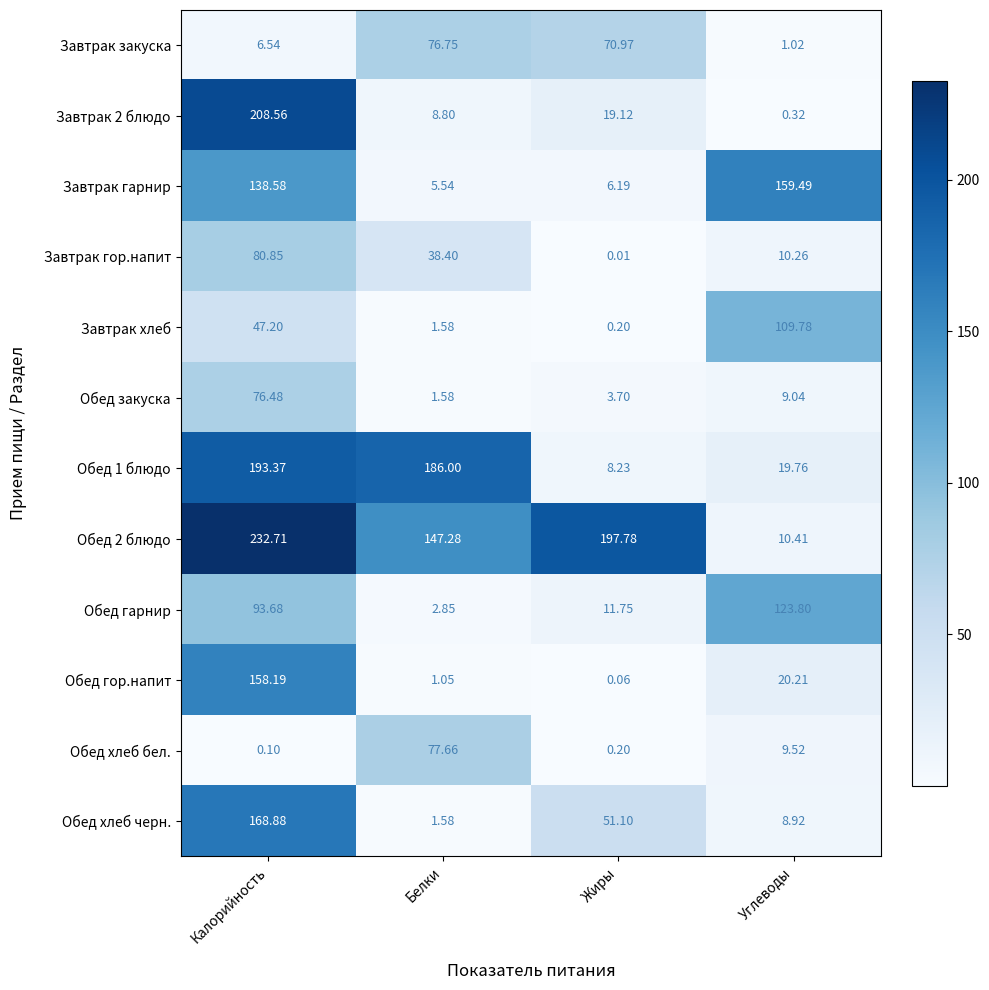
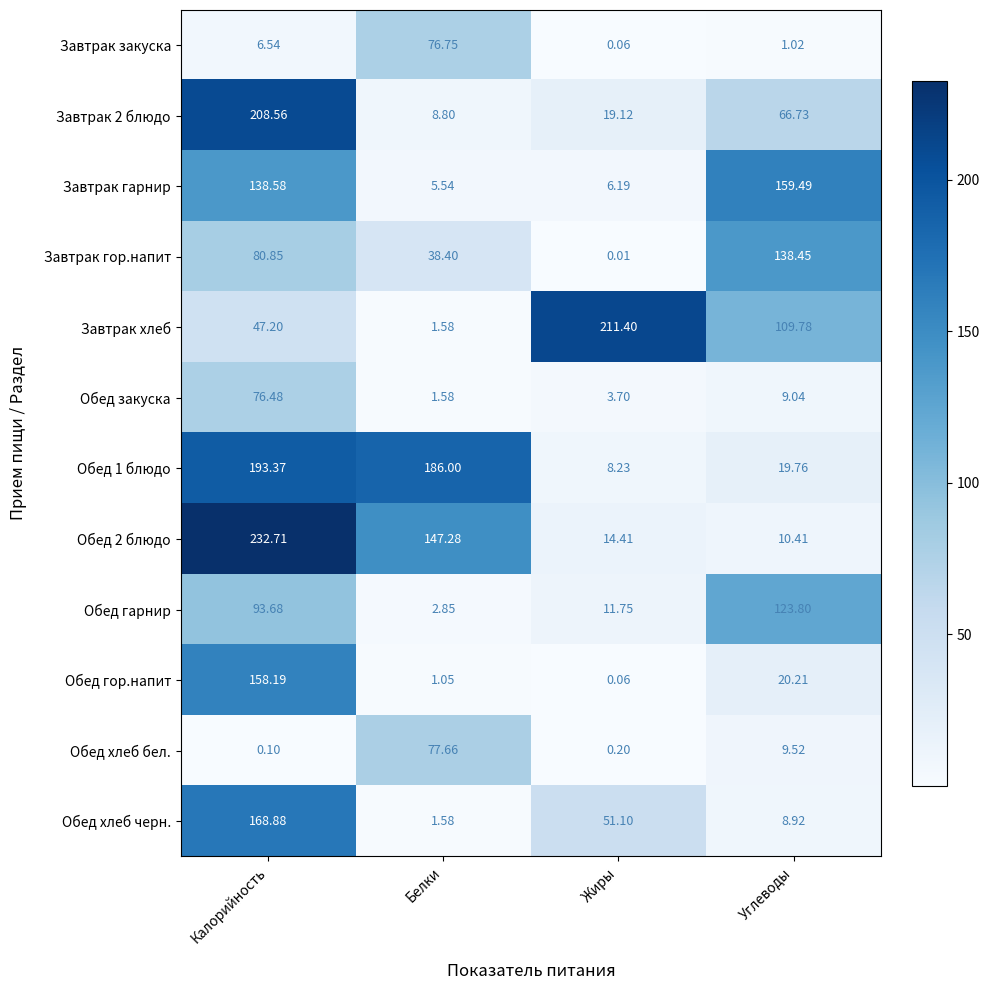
Завтрак закуска, Жиры: 70.97 -> 0.06
Завтрак 2 блюдо, Углеводы: 0.32 -> 66.73
Завтрак гор.напит, Углеводы: 10.26 -> 138.45
Завтрак хлеб, Жиры: 0.20 -> 211.40
Обед 2 блюдо, Жиры: 197.78 -> 14.41
